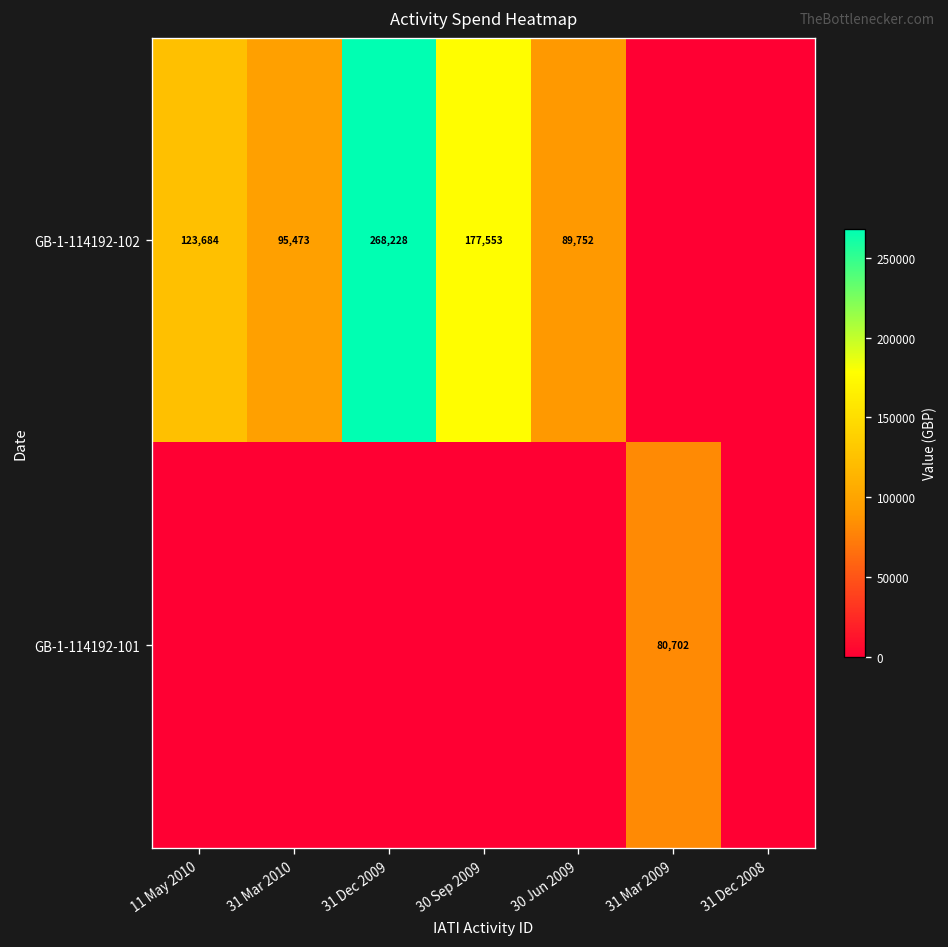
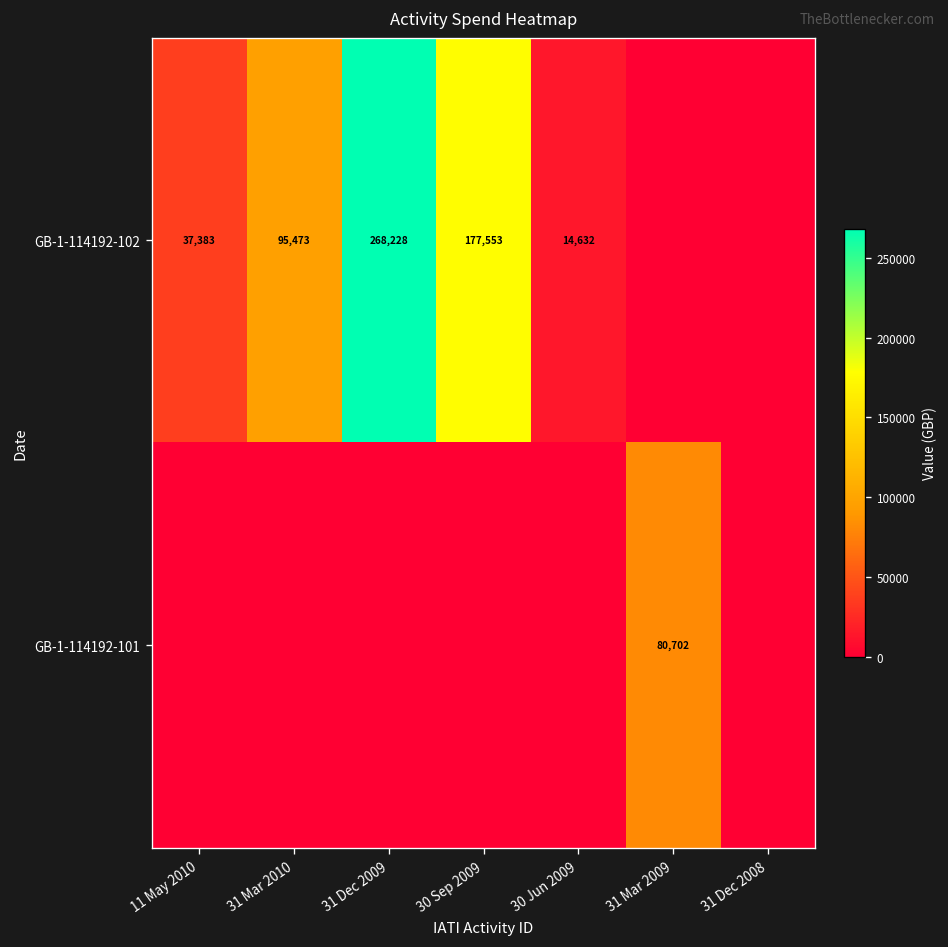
GB-1-114192-102, 11 May 2010: 123,684 -> 37,383
GB-1-114192-102, 30 Jun 2009: 89,752 -> 14,632
